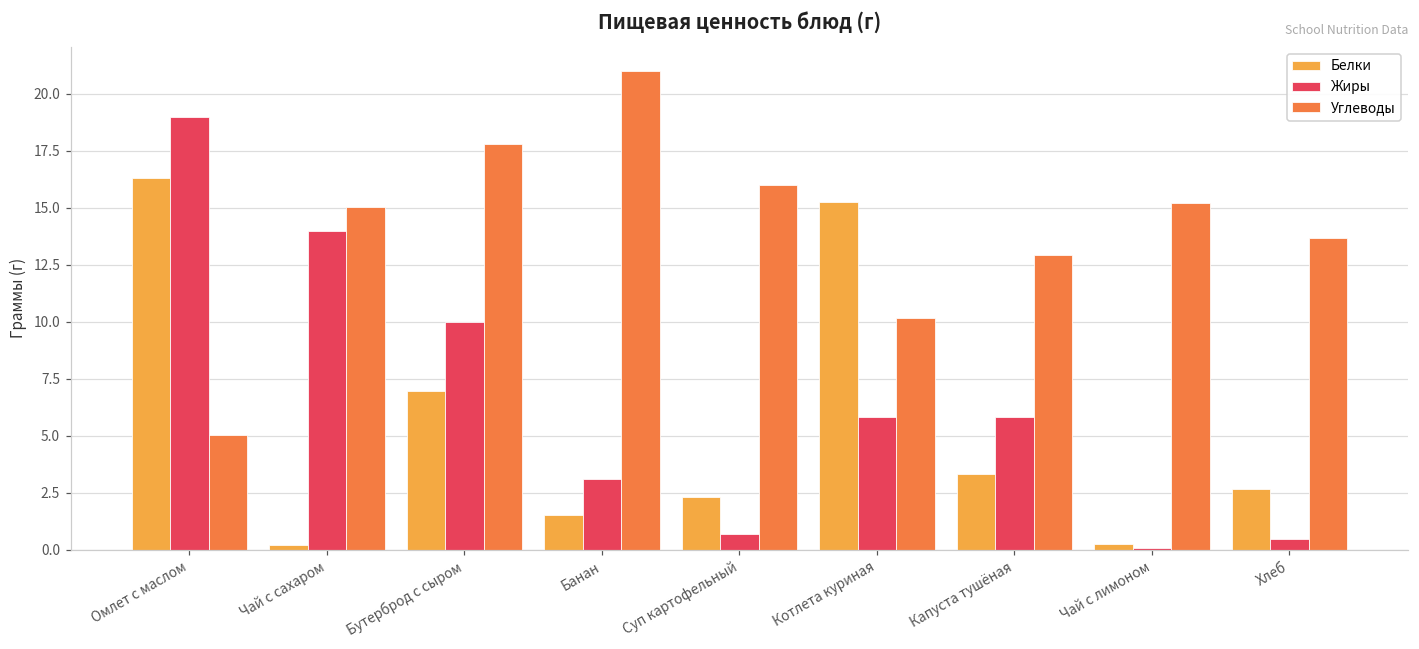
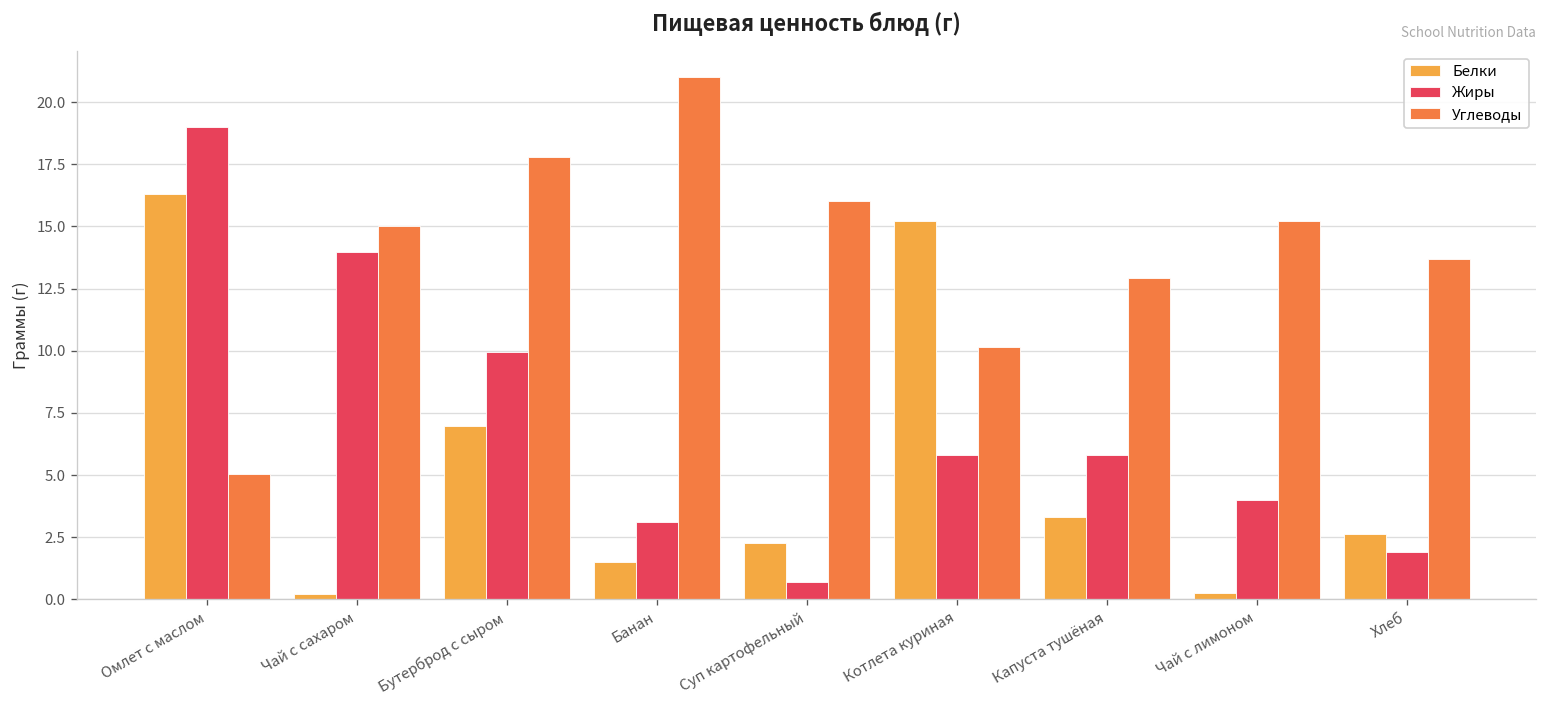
Жиры, Чай с лимоном: 0.1 -> 4.0
Жиры, Хлеб: 0.5 -> 1.9
